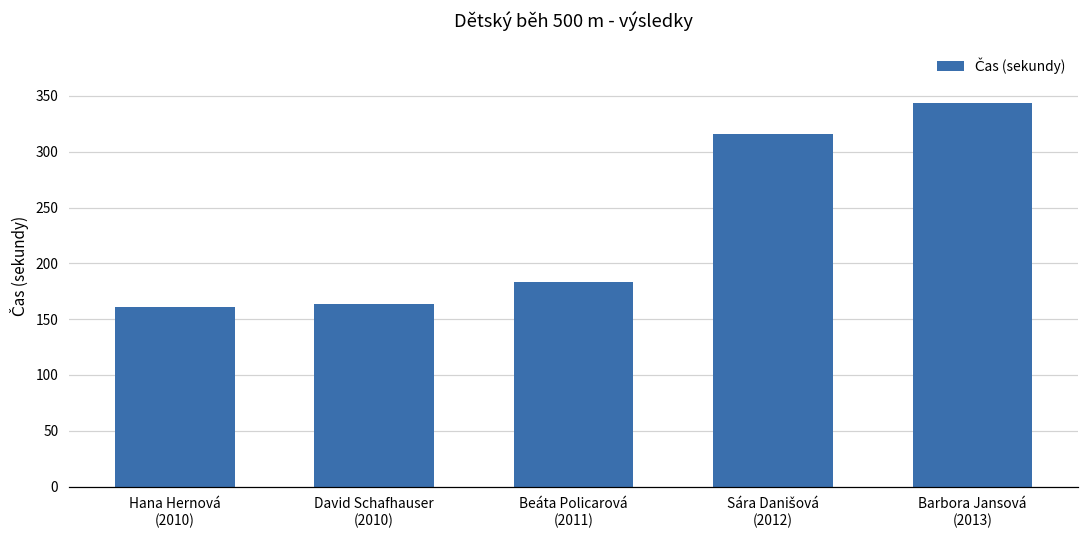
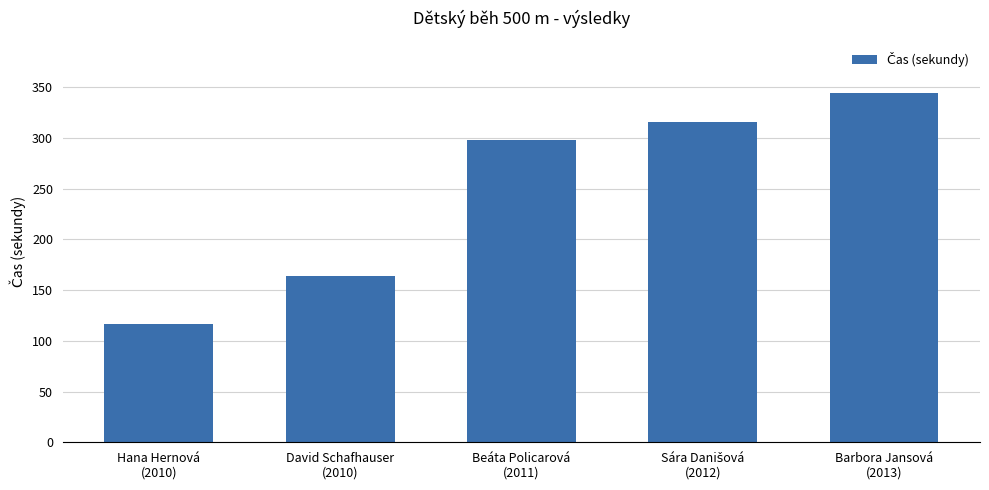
Hana Hernová (2010): 161 -> 117
Beáta Policarová (2011): 183 -> 298
